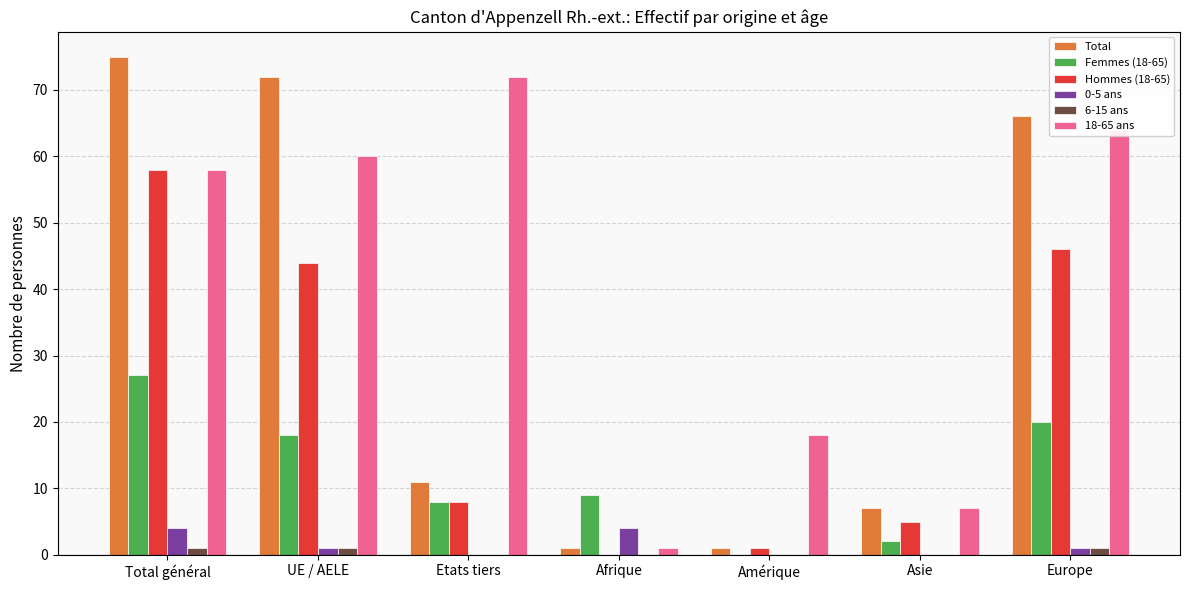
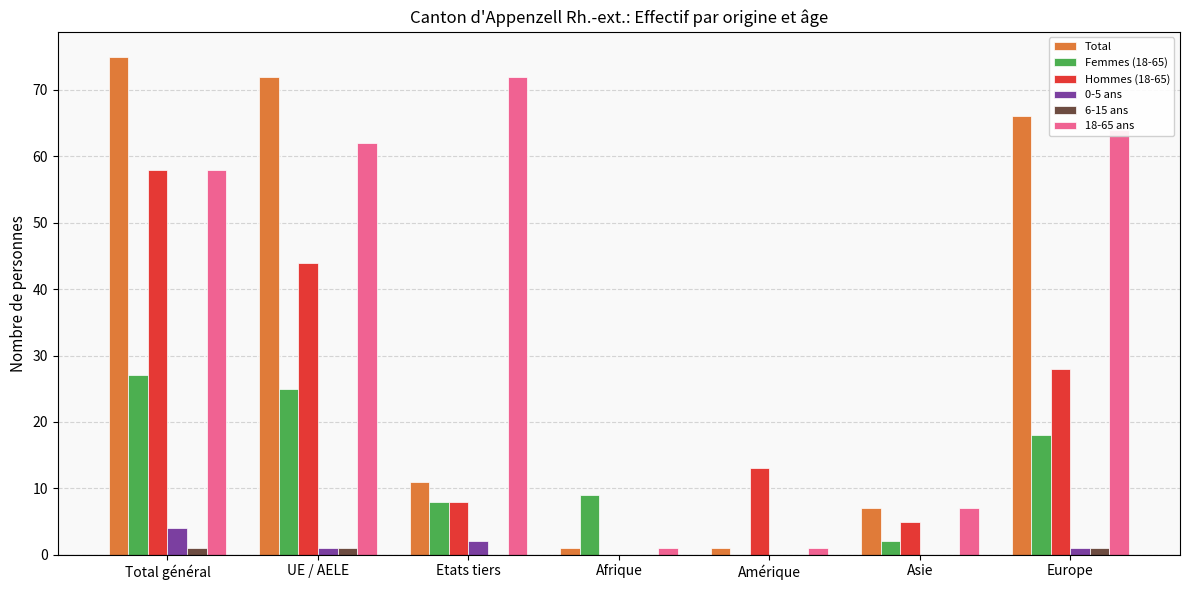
Femmes (18-65), UE / AELE: 18 -> 25
18-65 ans, UE / AELE: 60 -> 62
0-5 ans, Etats tiers: 0 -> 2
0-5 ans, Afrique: 4 -> 0
Hommes (18-65), Amérique: 1 -> 13
18-65 ans, Amérique: 18 -> 1
Femmes (18-65), Europe: 20 -> 18
Hommes (18-65), Europe: 46 -> 28
